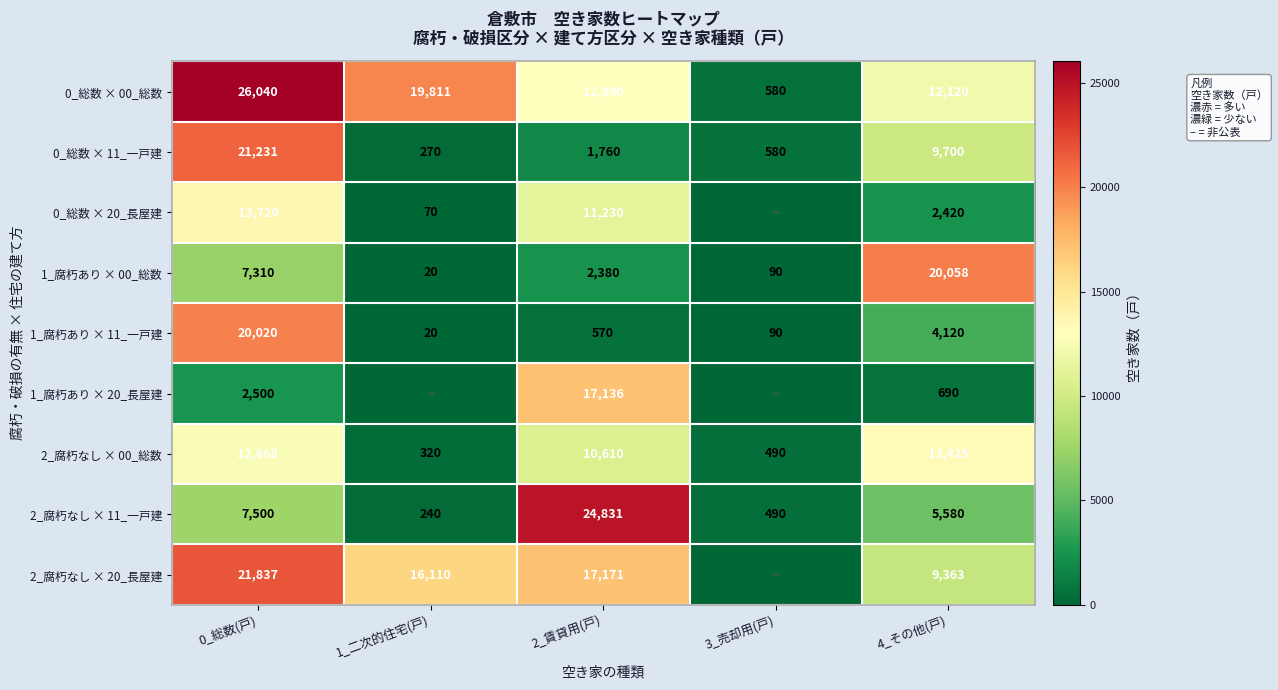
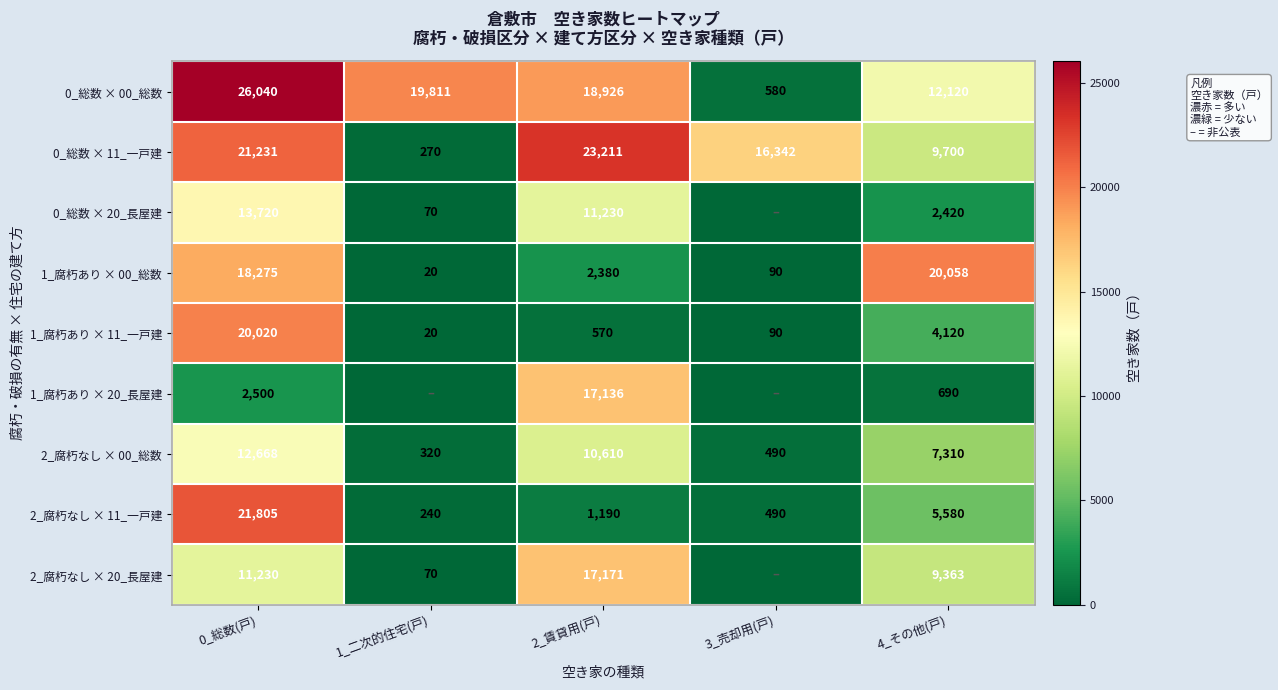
0_総数 × 00_総数, 2_賃貸用(戸): 12,990 -> 18,926
0_総数 × 11_一戸建, 2_賃貸用(戸): 1,760 -> 23,211
0_総数 × 11_一戸建, 3_売却用(戸): 580 -> 16,342
1_腐朽あり × 00_総数, 0_総数(戸): 7,310 -> 18,275
2_腐朽なし × 00_総数, 4_その他(戸): 13,425 -> 7,310
2_腐朽なし × 11_一戸建, 0_総数(戸): 7,500 -> 21,805
2_腐朽なし × 11_一戸建, 2_賃貸用(戸): 24,831 -> 1,190
2_腐朽なし × 20_長屋建, 0_総数(戸): 21,837 -> 11,230
2_腐朽なし × 20_長屋建, 1_二次的住宅(戸): 16,110 -> 70
